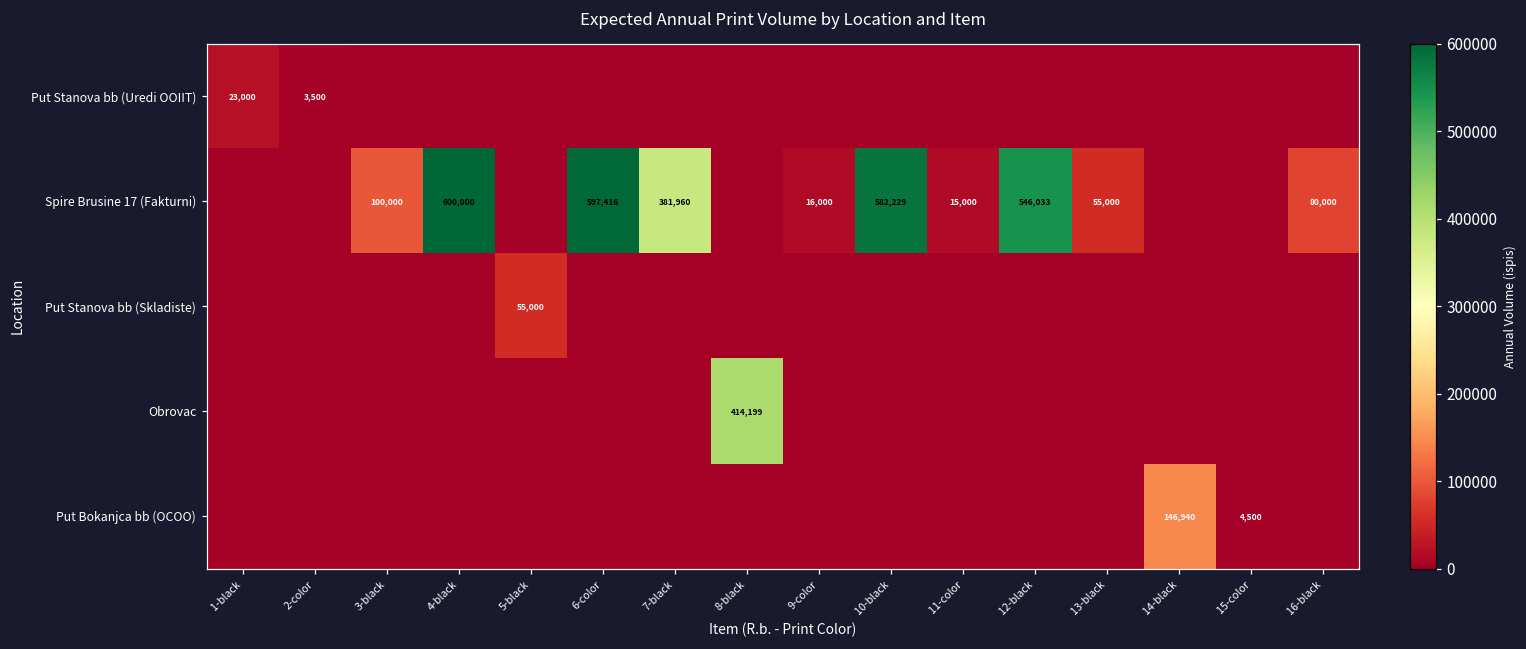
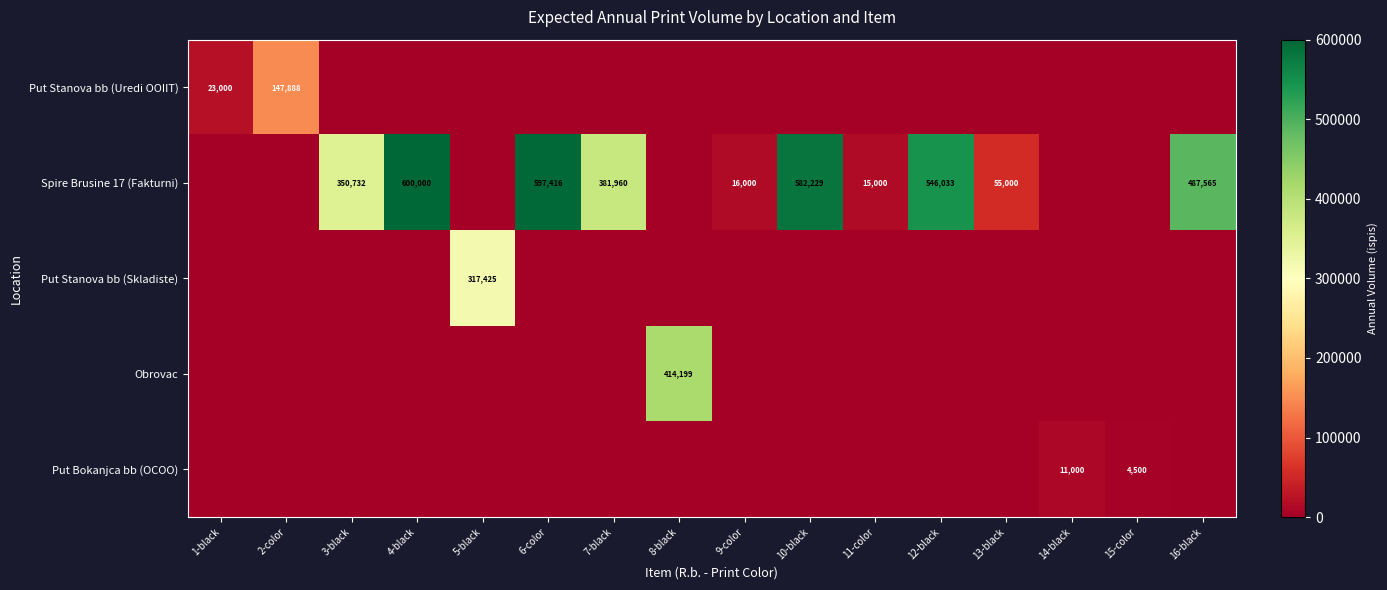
Put Stanova bb (Uredi OOIIT), 2-color: 3,500 -> 147,888
Spire Brusine 17 (Fakturni), 3-black: 100,000 -> 350,732
Spire Brusine 17 (Fakturni), 16-black: 80,000 -> 487,565
Put Stanova bb (Skladiste), 5-black: 55,000 -> 317,425
Put Bokanjca bb (OCOO), 14-black: 146,940 -> 11,000
